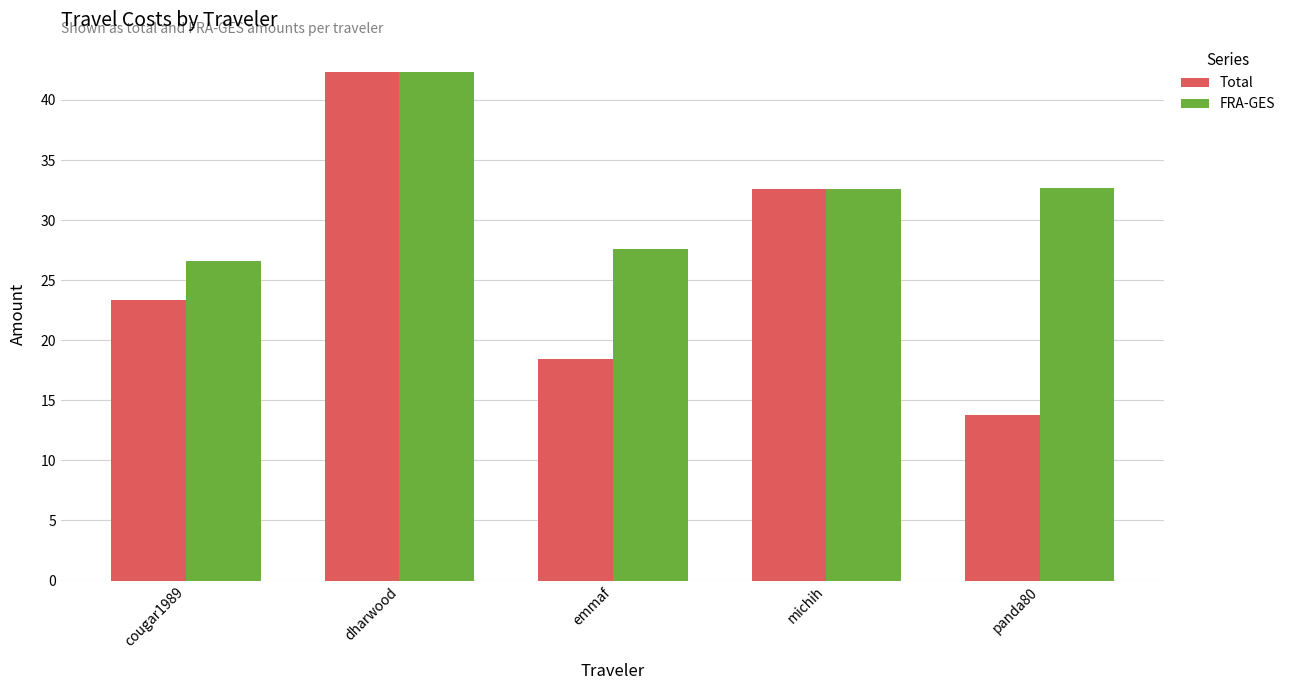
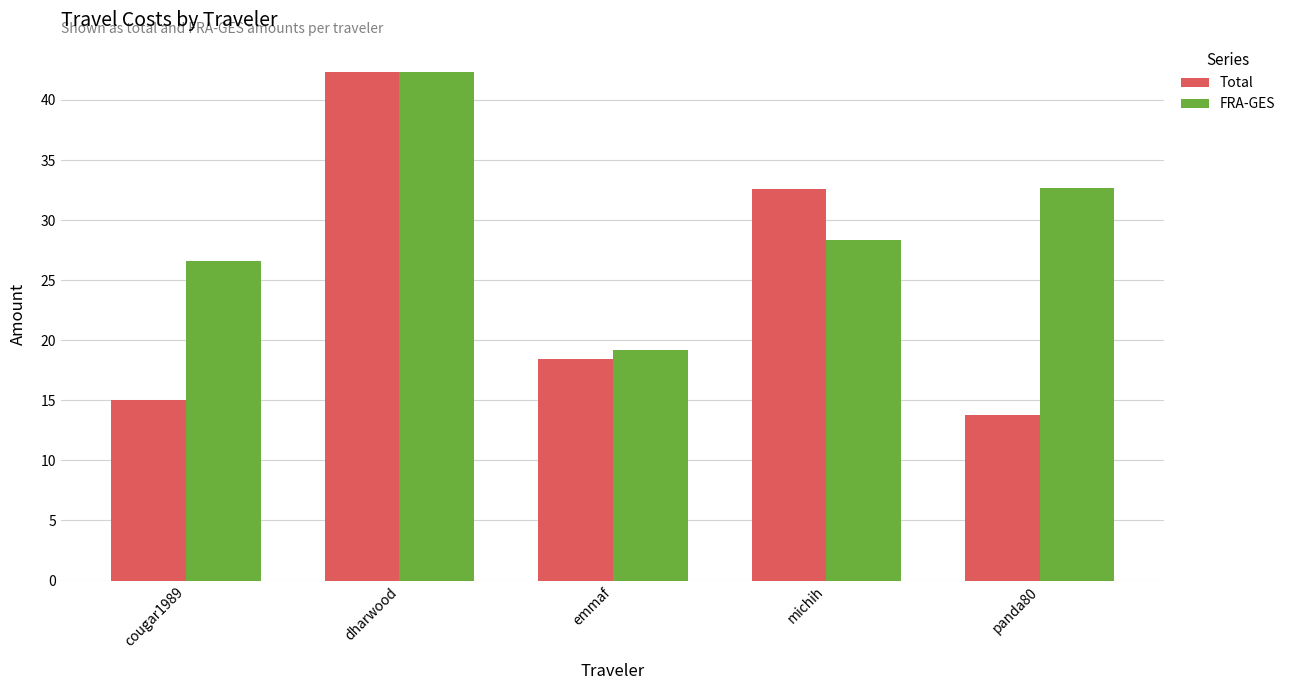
Total, cougar1989: 23.3 -> 15.1
FRA-GES, emmaf: 27.6 -> 19.2
FRA-GES, michih: 32.6 -> 28.4
